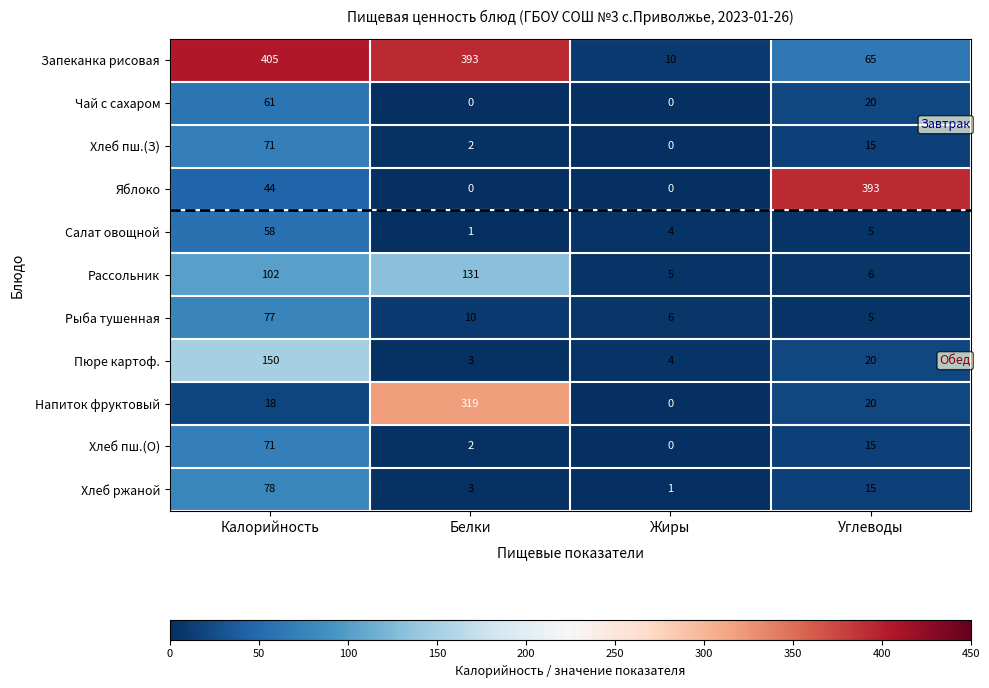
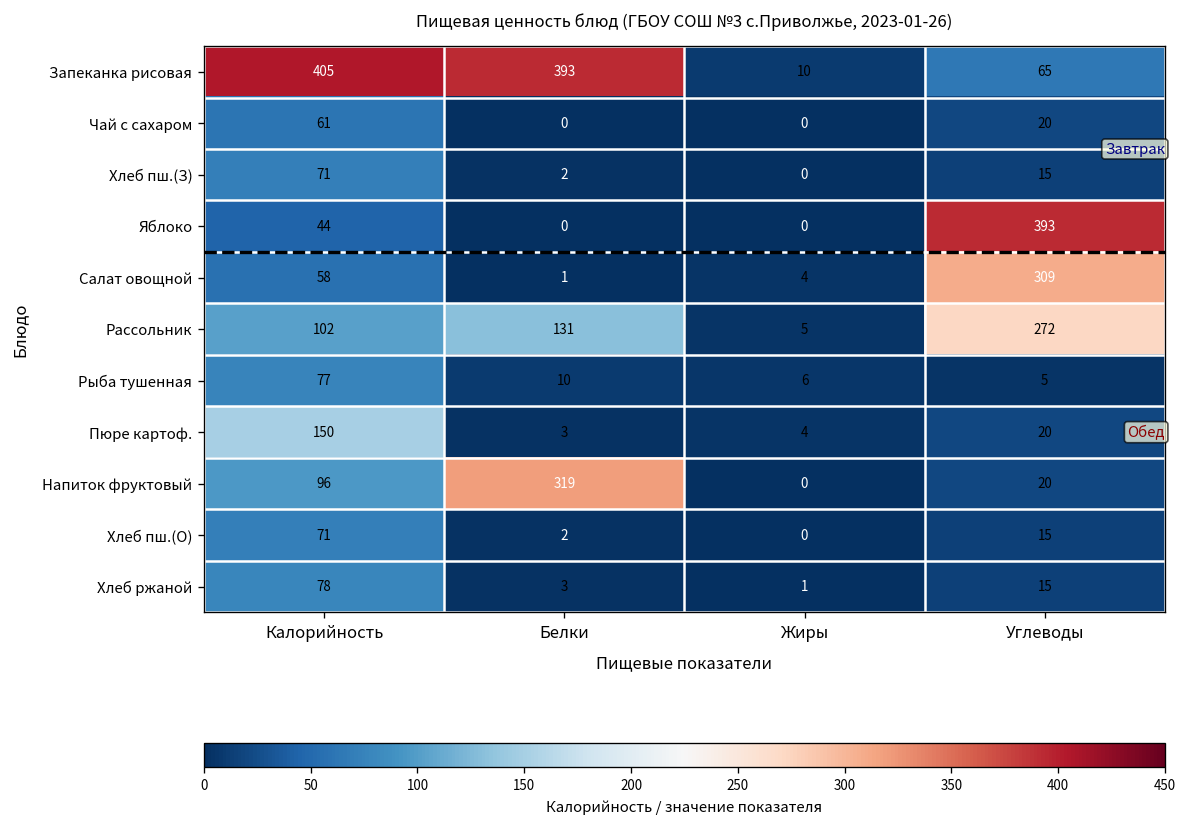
Салат овощной, Углеводы: 5 -> 309
Рассольник, Углеводы: 6 -> 272
Напиток фруктовый, Калорийность: 18 -> 96
